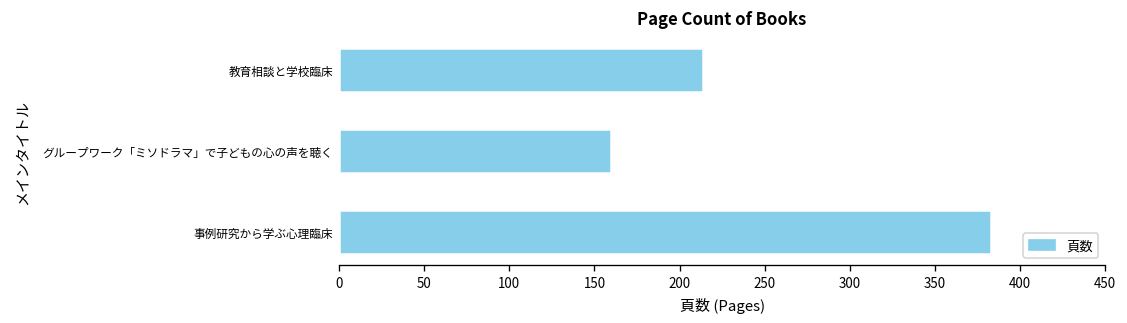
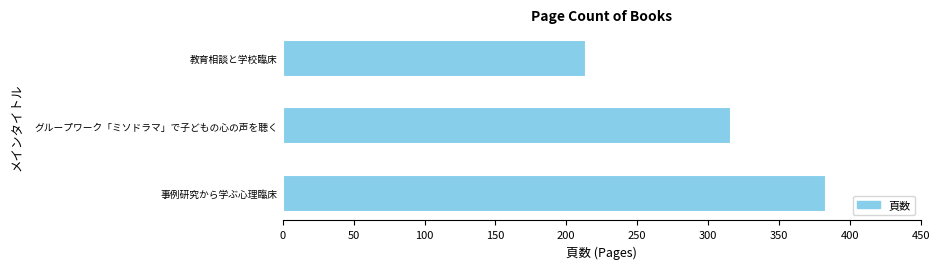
グループワーク「ミソドラマ」で子どもの心の声を聴く: 160 -> 316
